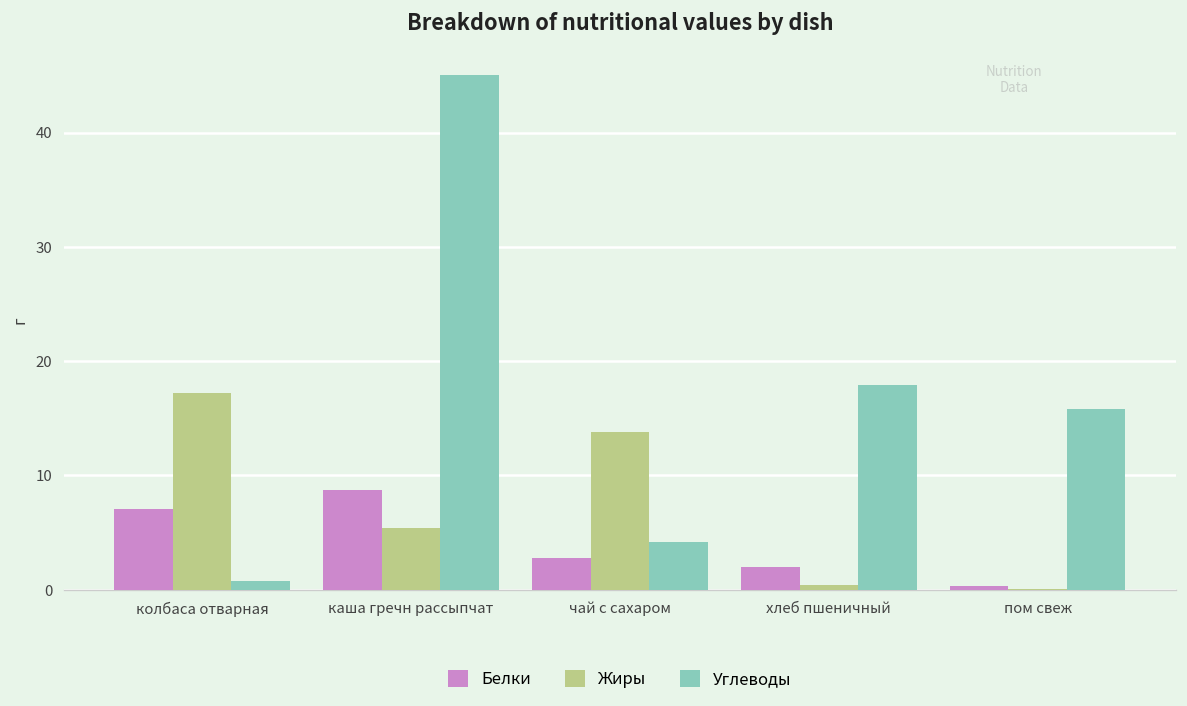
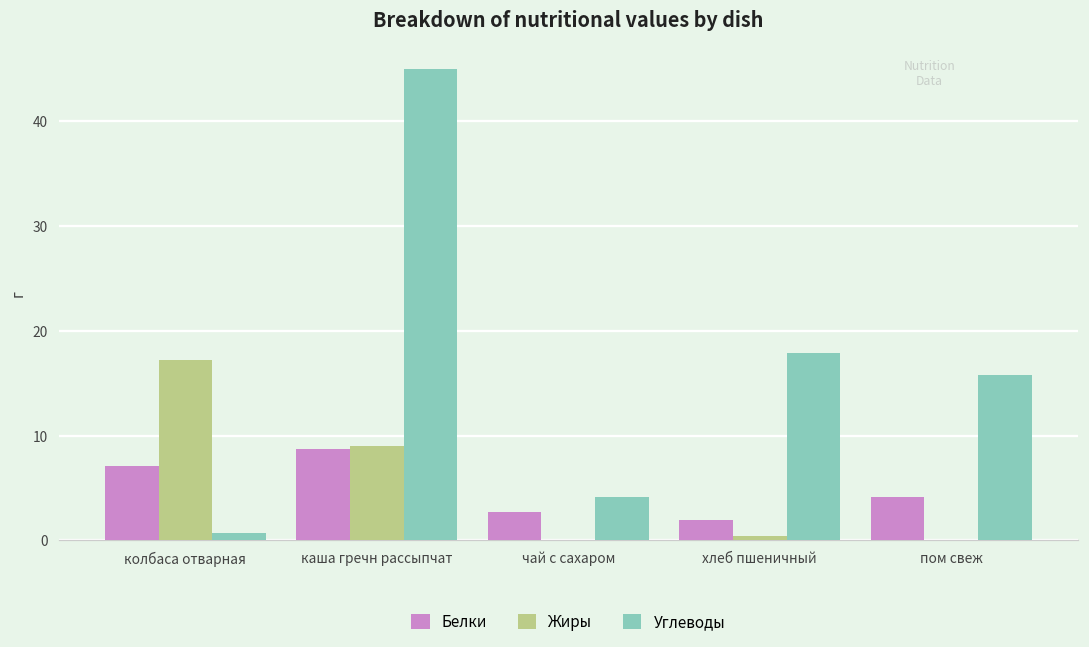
Жиры, каша гречн рассыпчат: 5 -> 9
Жиры, чай с сахаром: 14 -> 0
Белки, пом свеж: 0 -> 4
